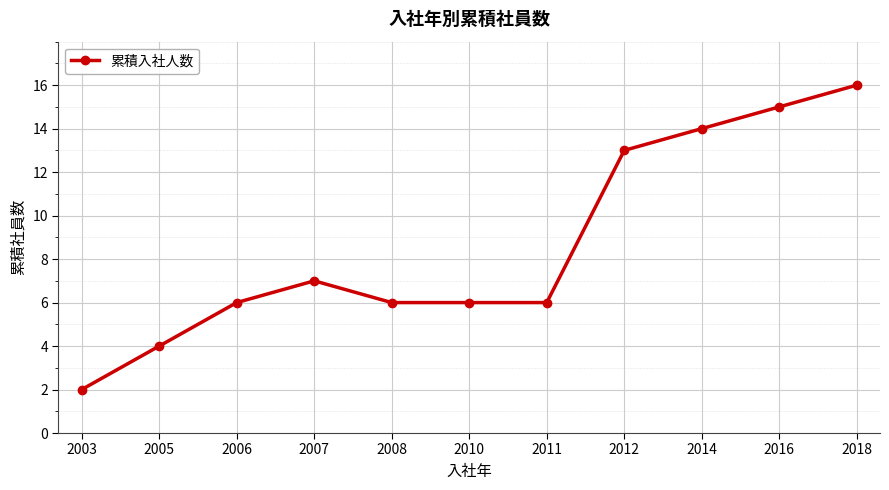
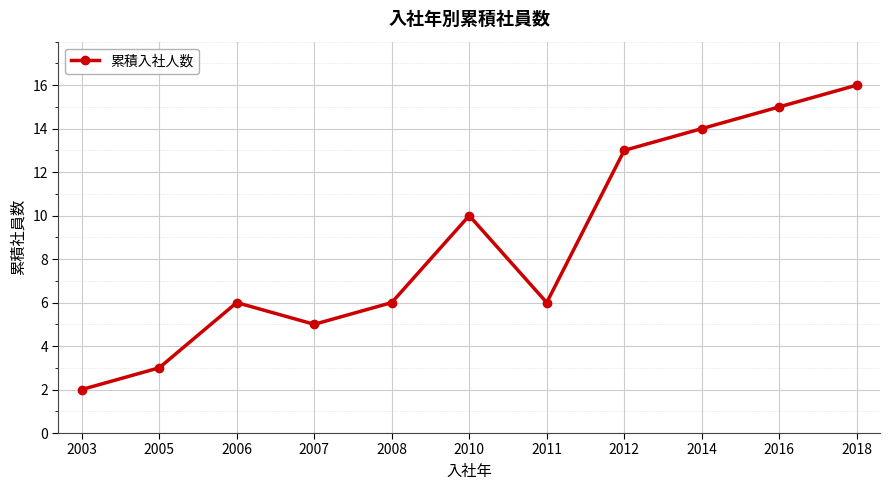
2005: 4 -> 3
2007: 7 -> 5
2010: 6 -> 10
